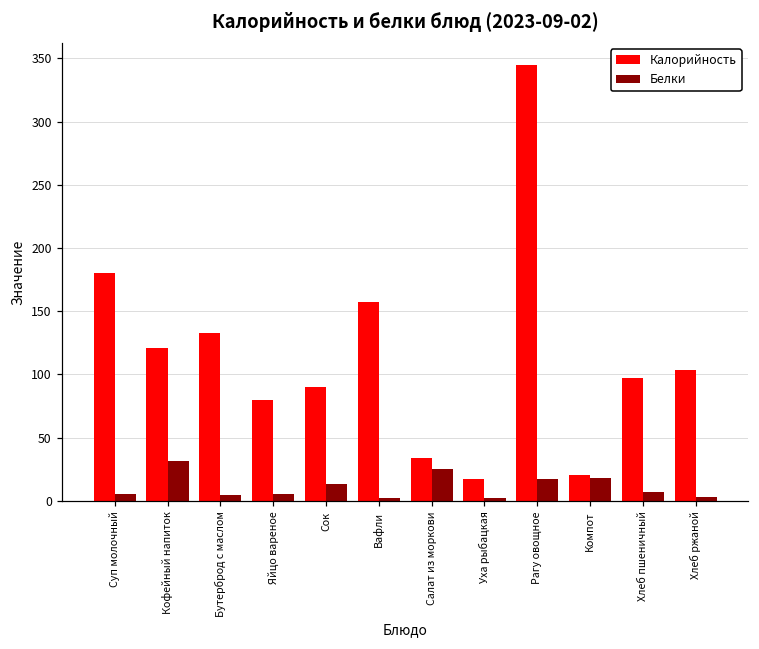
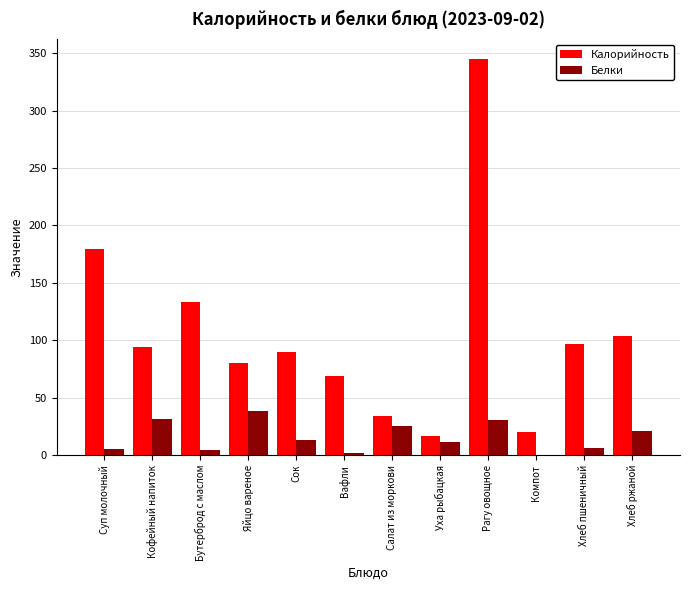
Калорийность, Кофейный напиток: 121 -> 94
Белки, Яйцо вареное: 5 -> 39
Калорийность, Вафли: 157 -> 69
Белки, Уха рыбацкая: 2 -> 11
Белки, Рагу овощное: 18 -> 31
Белки, Компот: 18 -> 1
Белки, Хлеб ржаной: 3 -> 21
